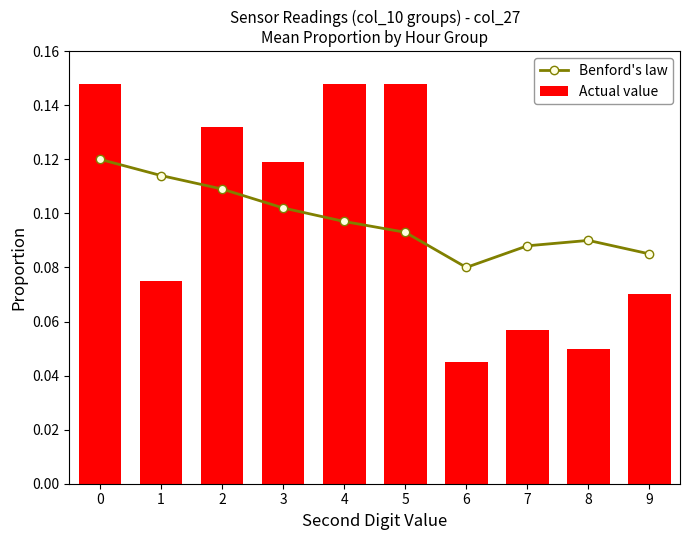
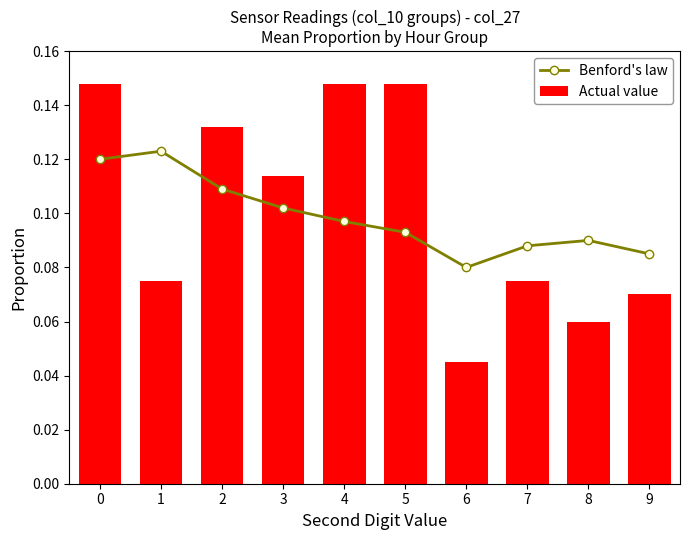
Benford's law, 1: 0.114 -> 0.123
Actual value, 3: 0.119 -> 0.114
Actual value, 7: 0.057 -> 0.075
Actual value, 8: 0.05 -> 0.06
